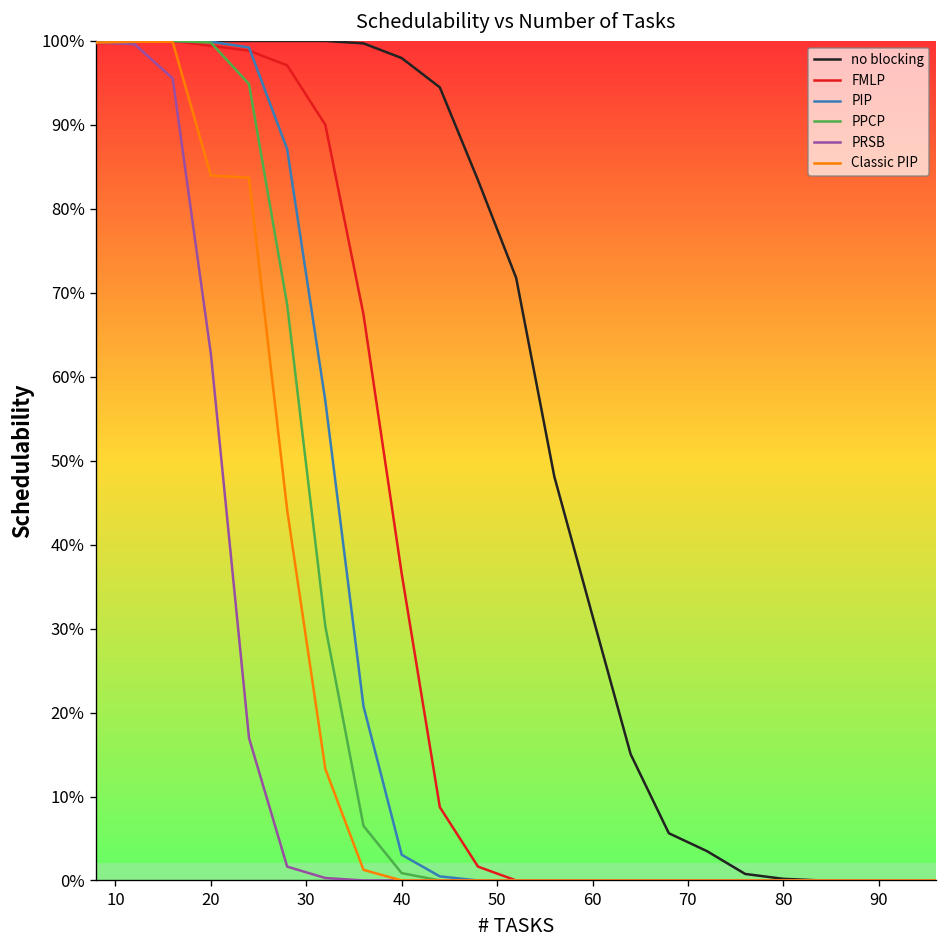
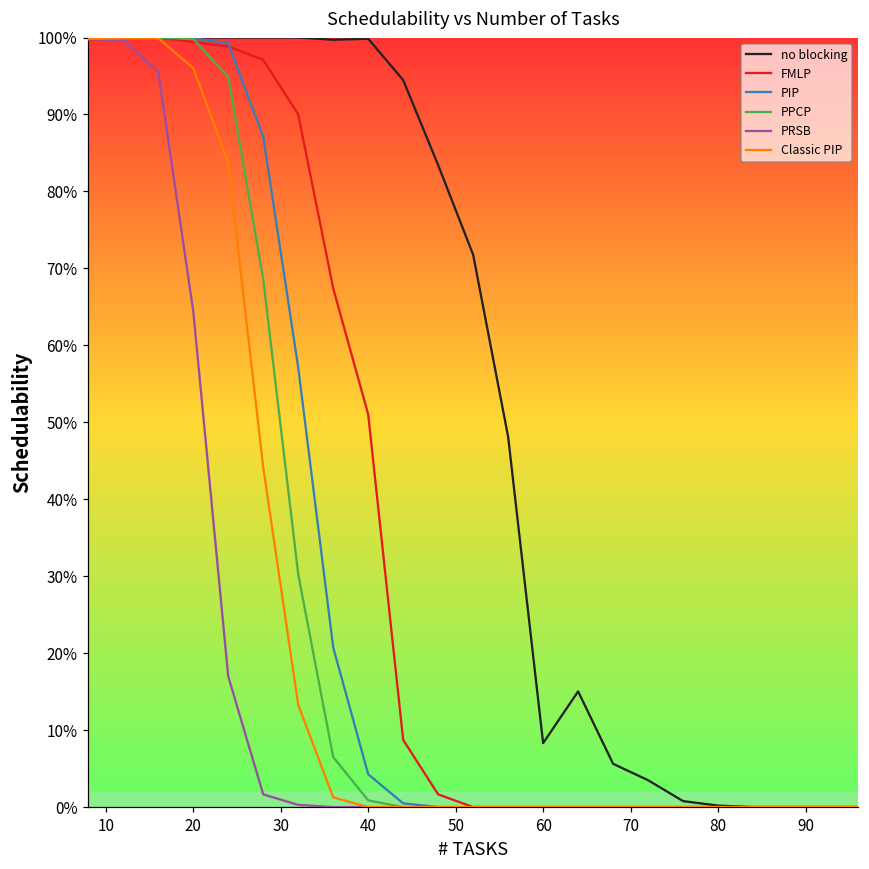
PRSB, 20: 63% -> 64%
Classic PIP, 20: 84% -> 96%
no blocking, 40: 98% -> 100%
FMLP, 40: 37% -> 51%
PIP, 40: 3% -> 4%
no blocking, 60: 32% -> 8%
